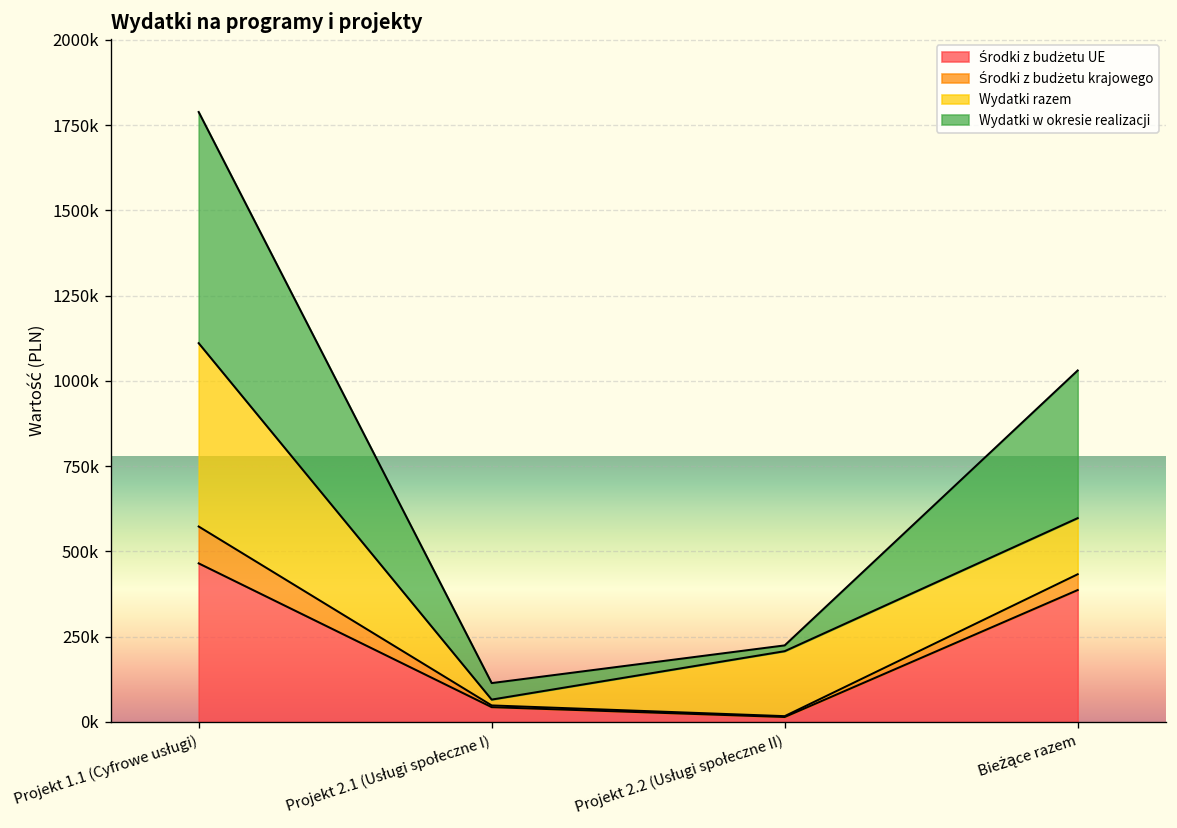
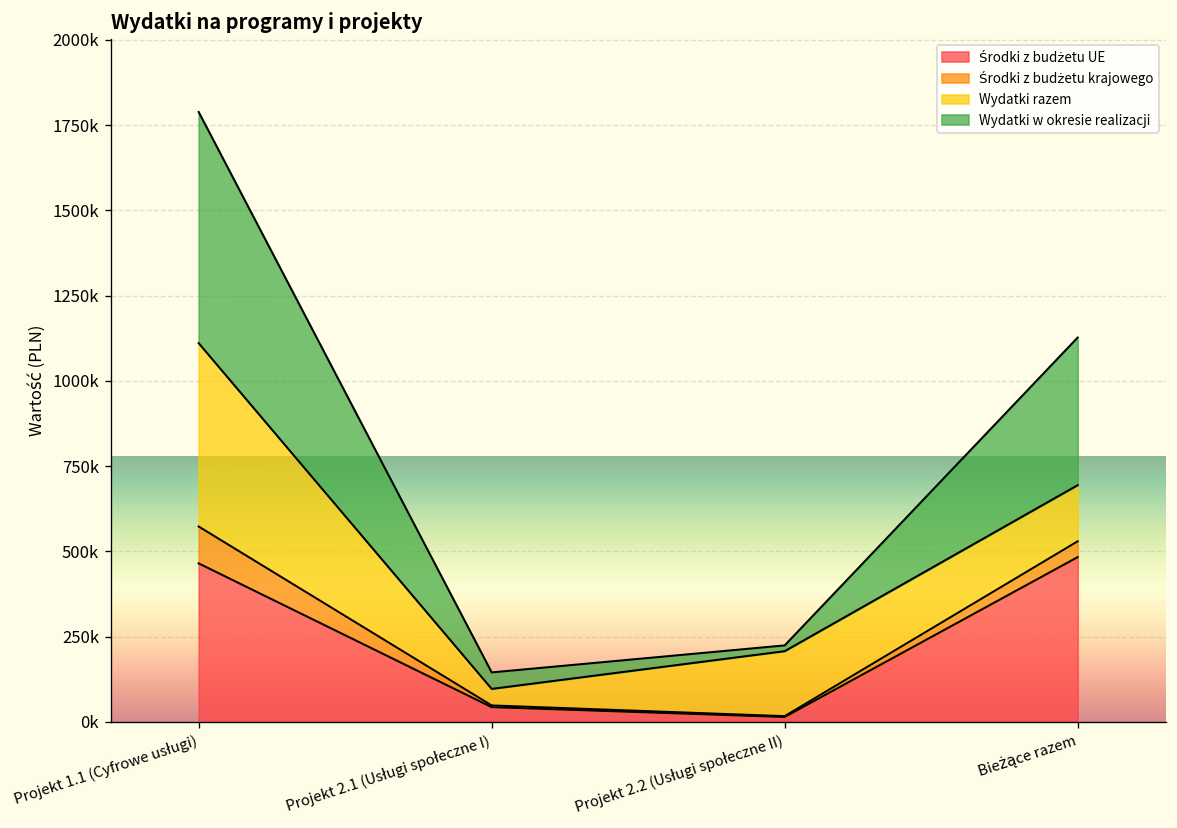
Wydatki razem, Projekt 2.1 (Usługi społeczne I): 20000 -> 50000
Środki z budżetu UE, Bieżące razem: 390000 -> 480000
